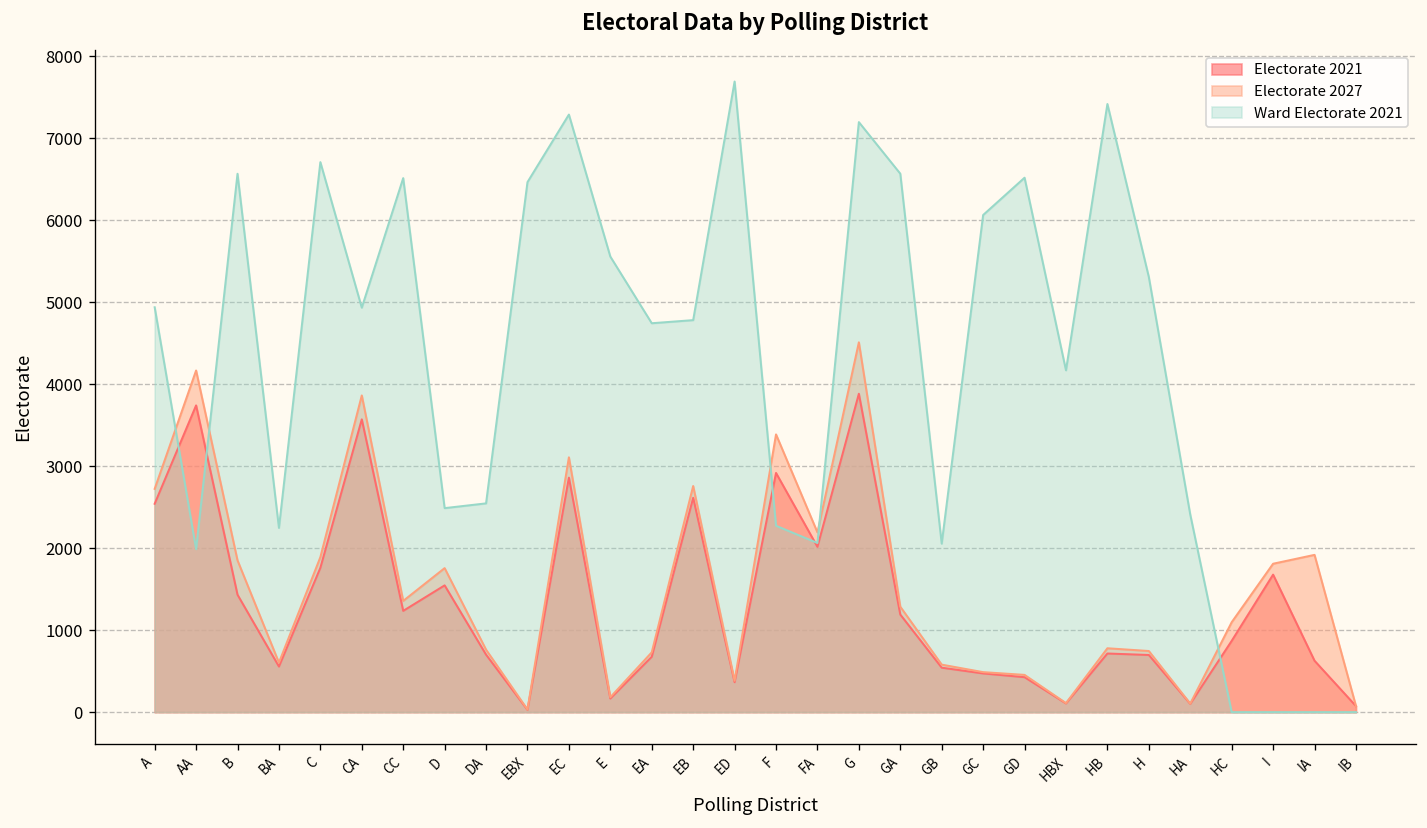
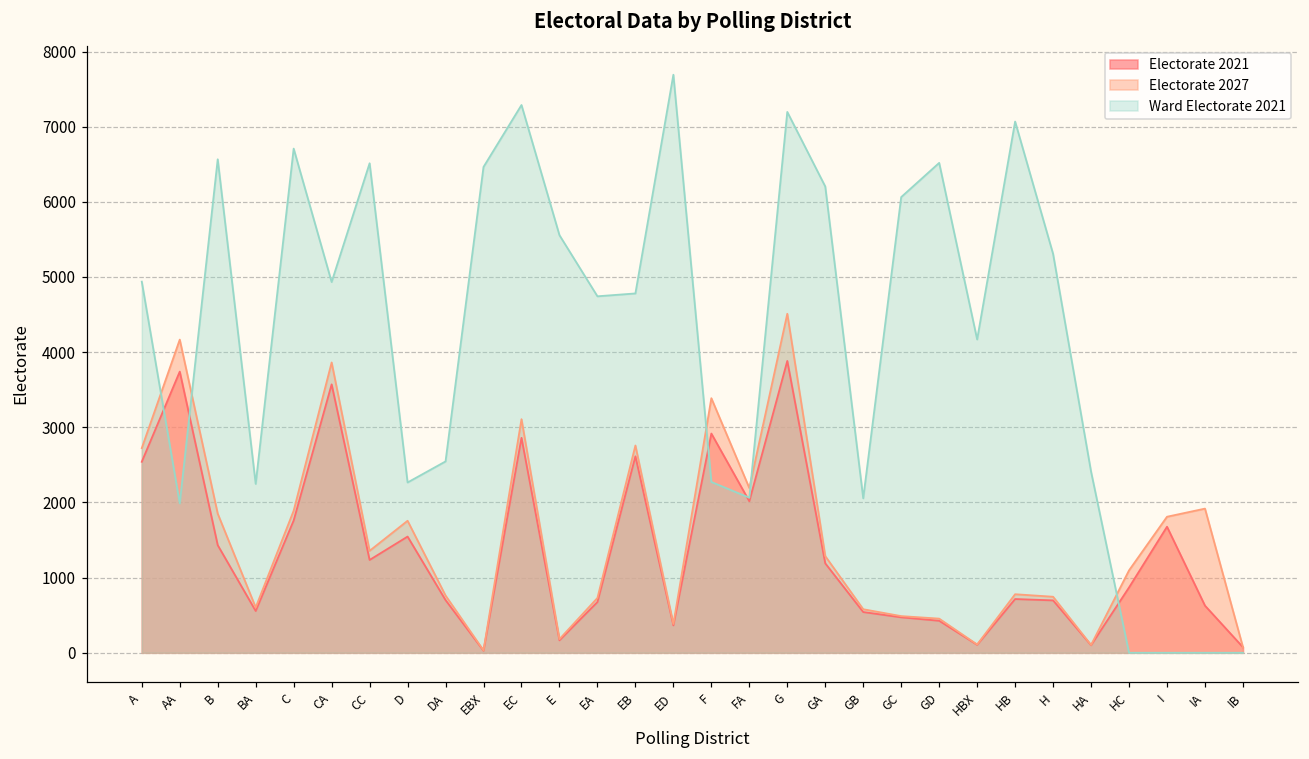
Ward Electorate 2021, D: 2500 -> 2300
Ward Electorate 2021, GA: 6600 -> 6200
Ward Electorate 2021, HB: 7400 -> 7100
